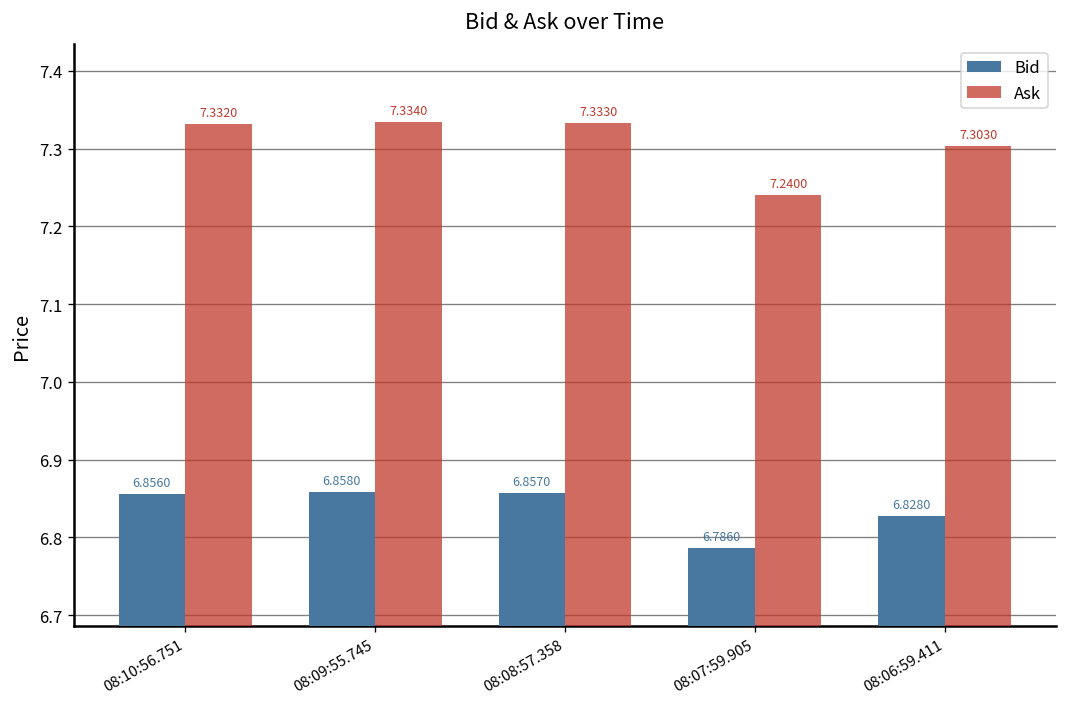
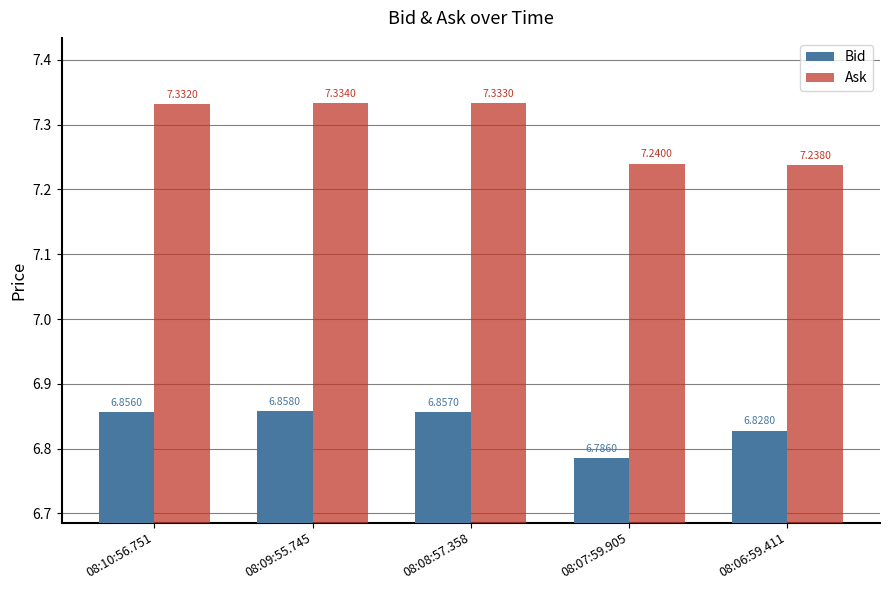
Ask, 08:06:59.411: 7.3030 -> 7.2380
